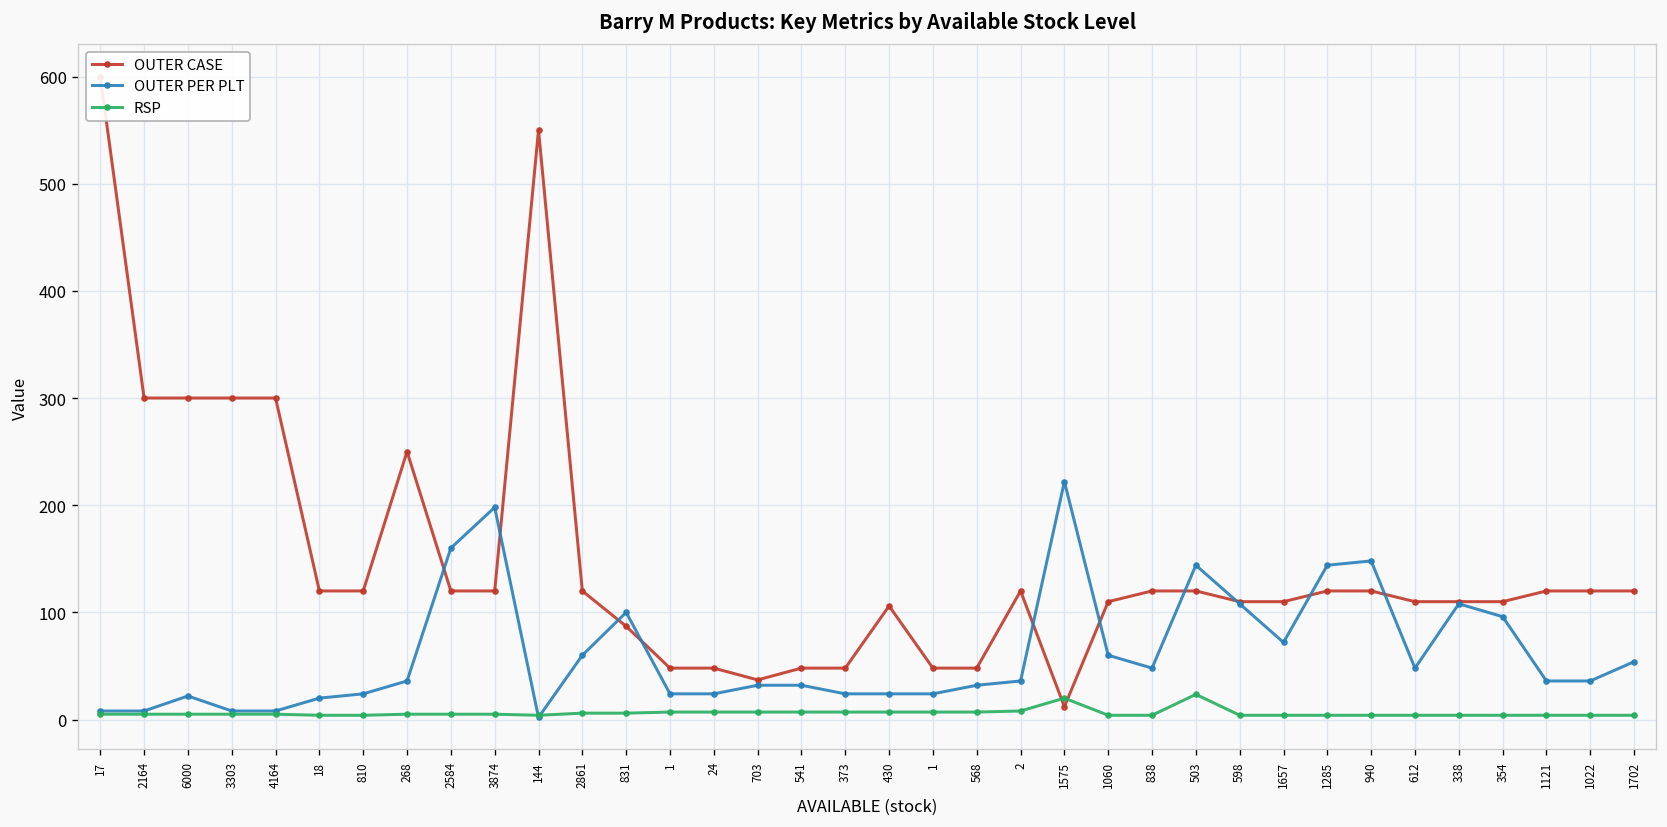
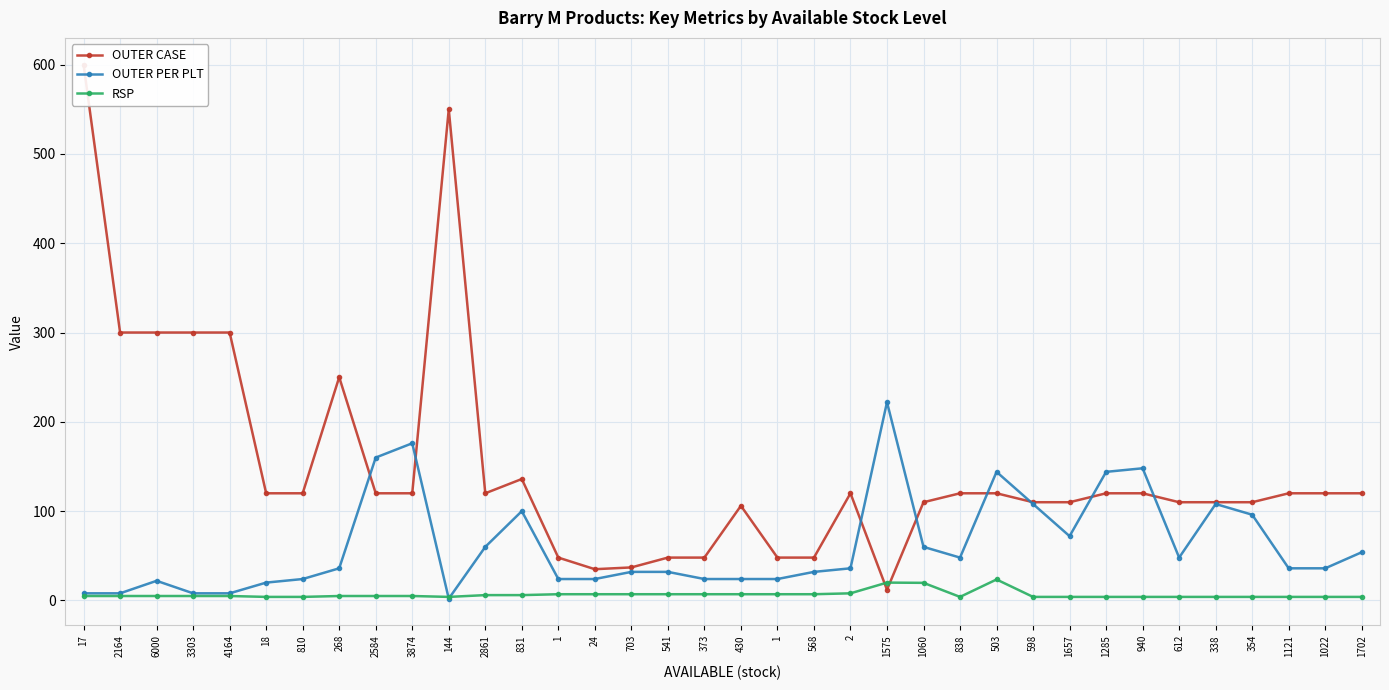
OUTER PER PLT, 3874: 200 -> 180
OUTER CASE, 831: 90 -> 140
OUTER CASE, 24: 50 -> 40
RSP, 1060: 0 -> 20
